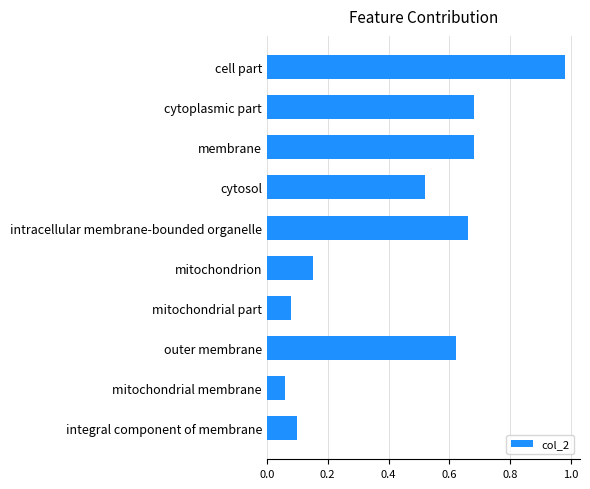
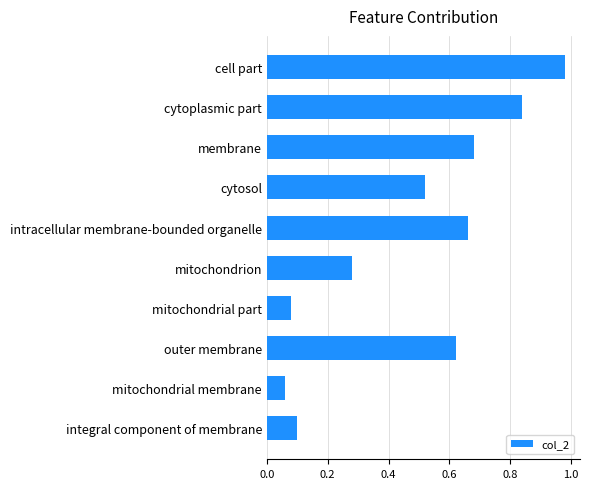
cytoplasmic part: 0.68 -> 0.84
mitochondrion: 0.15 -> 0.28
